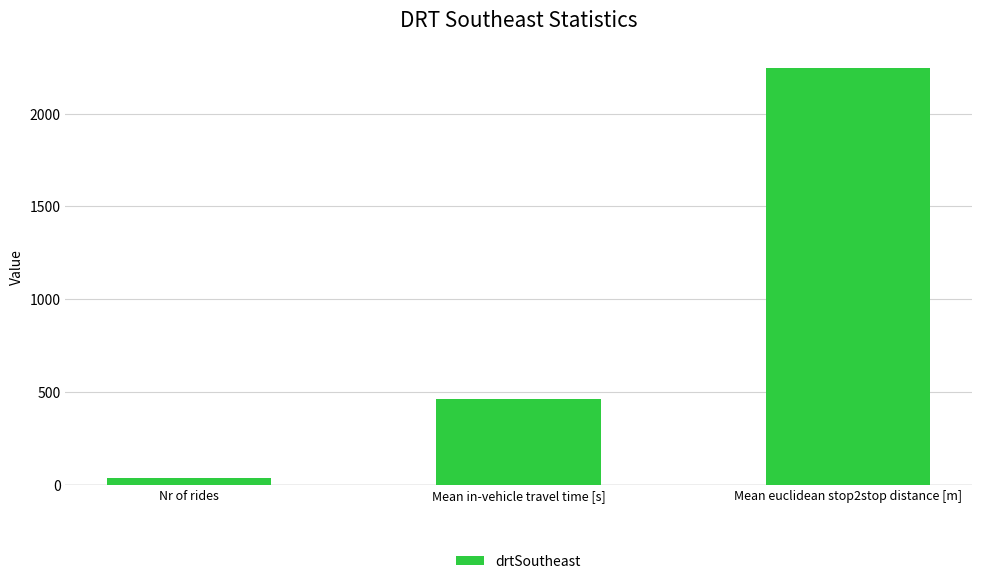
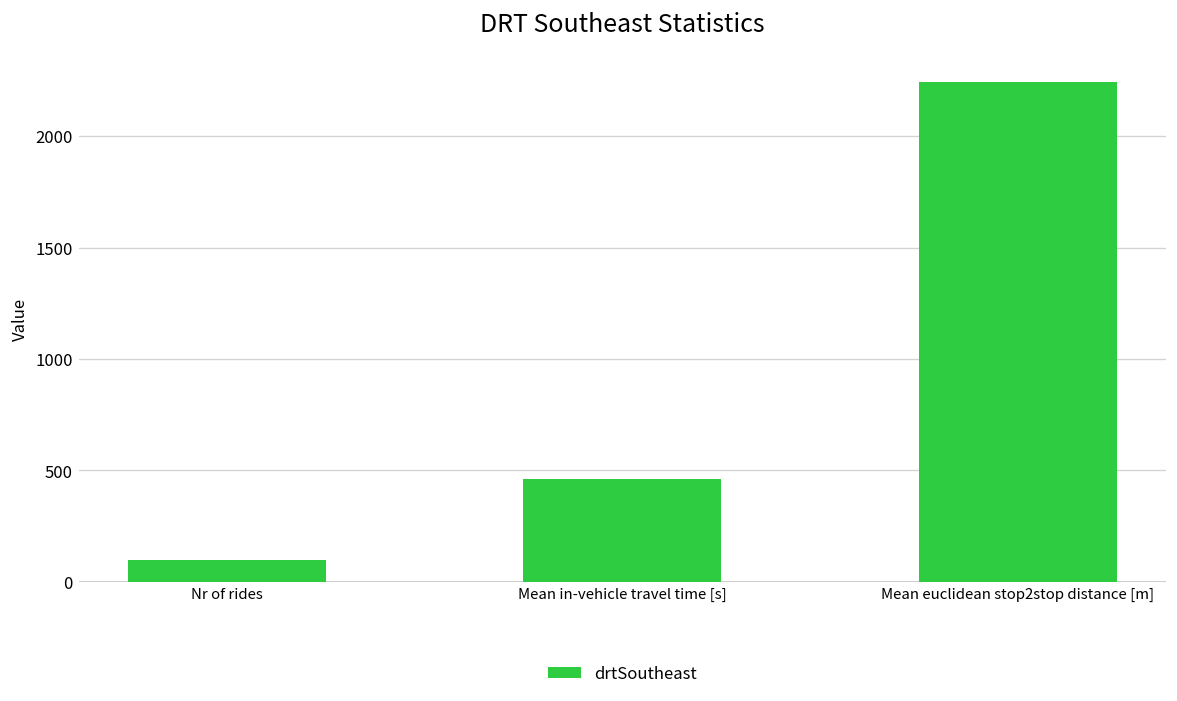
Nr of rides: 30 -> 100
